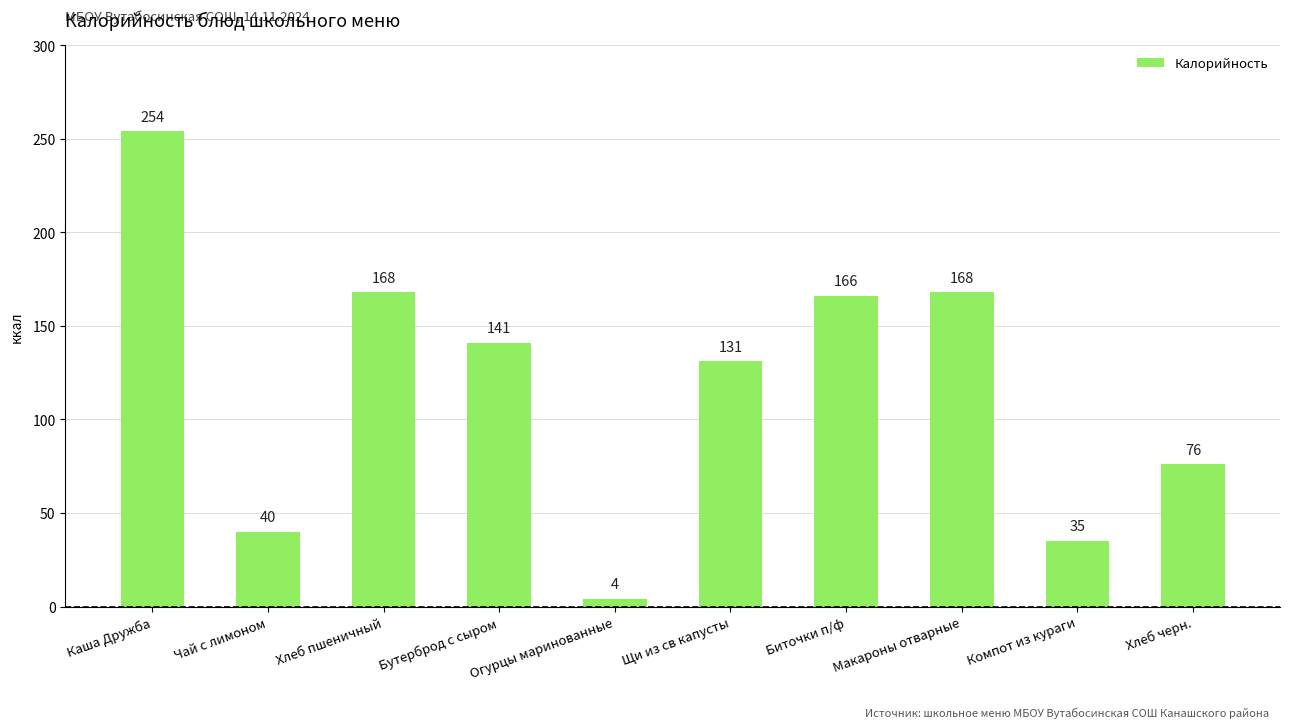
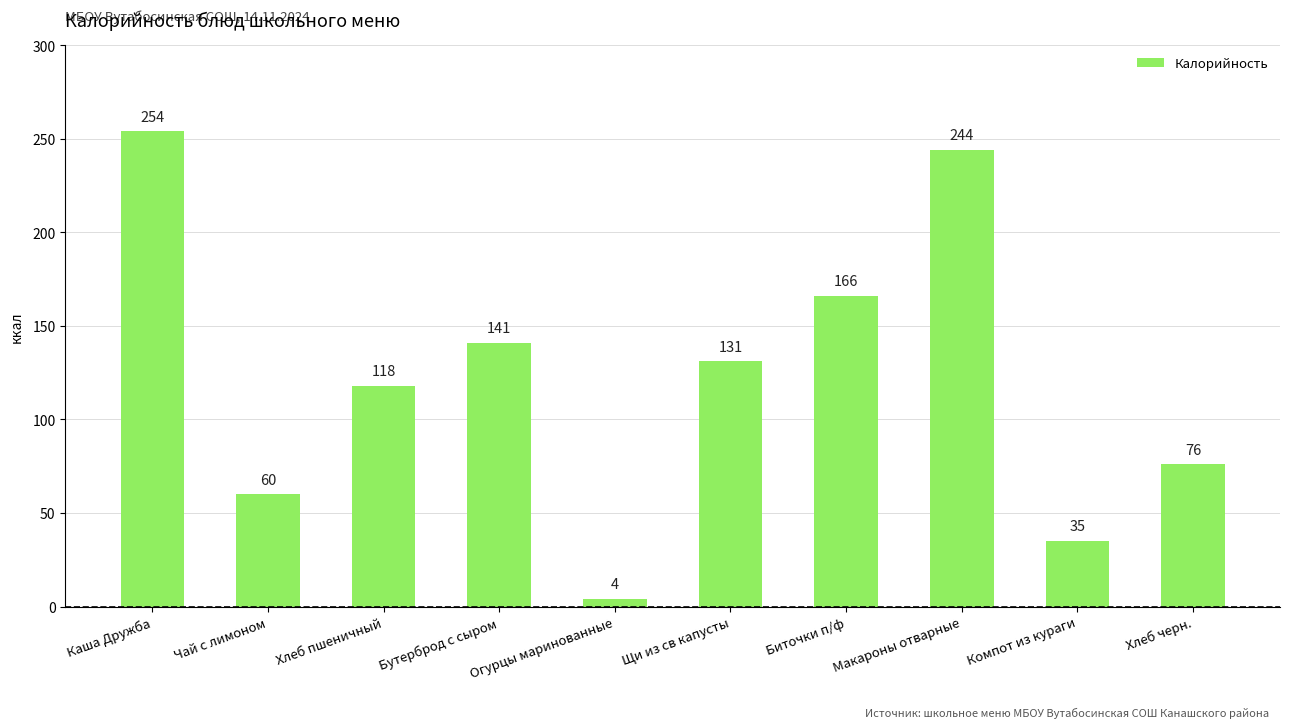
Чай с лимоном: 40 -> 60
Хлеб пшеничный: 168 -> 118
Макароны отварные: 168 -> 244
